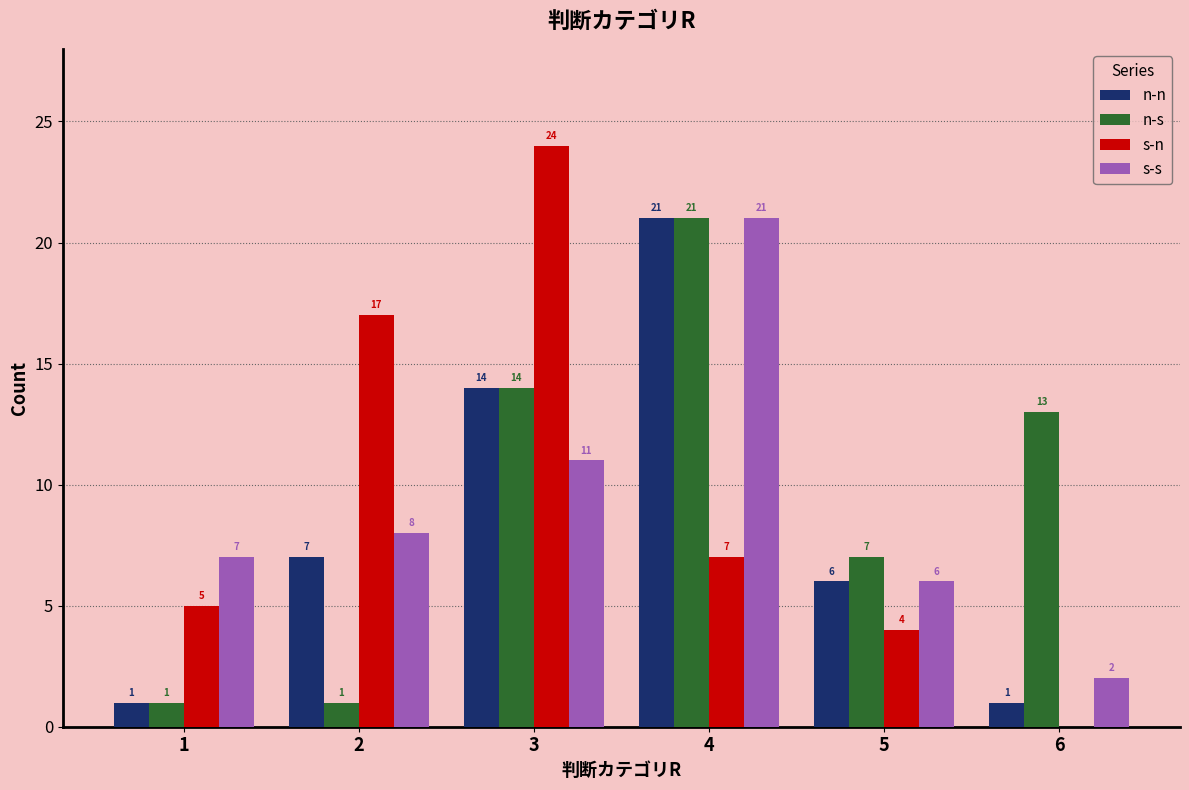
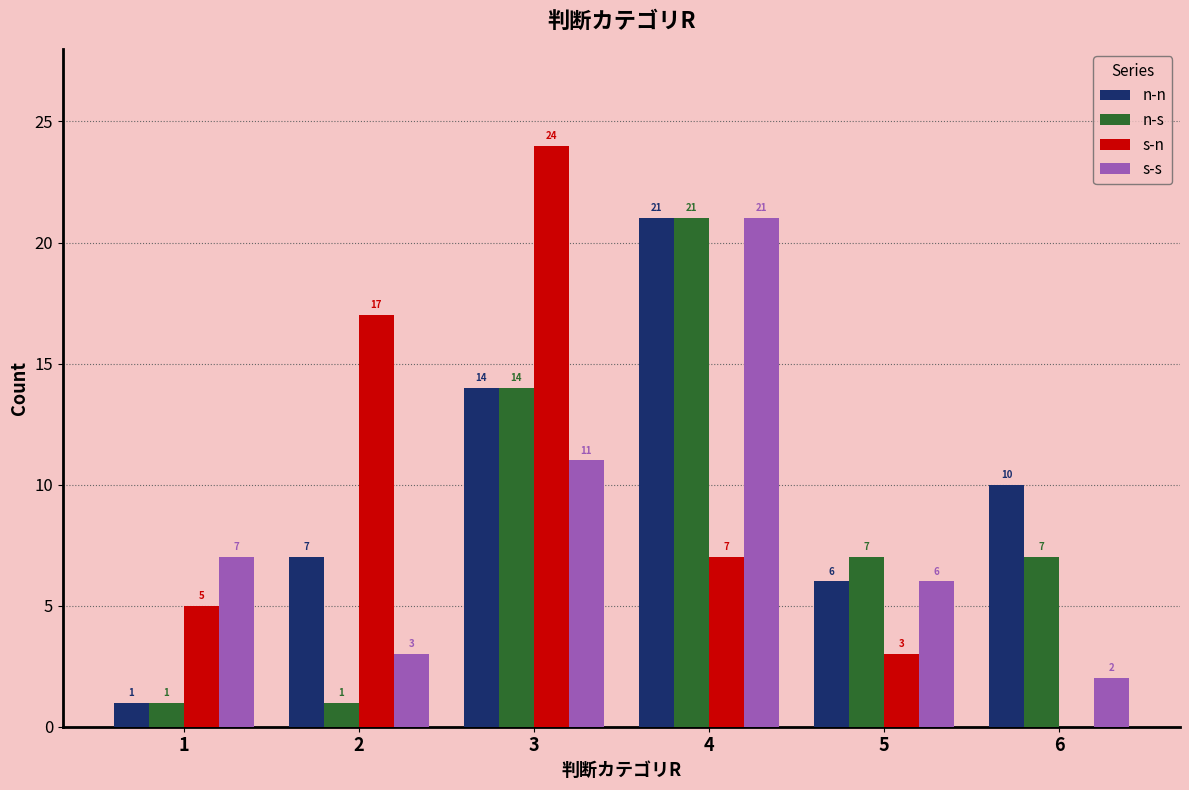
s-s, 2: 8 -> 3
s-n, 5: 4 -> 3
n-n, 6: 1 -> 10
n-s, 6: 13 -> 7
